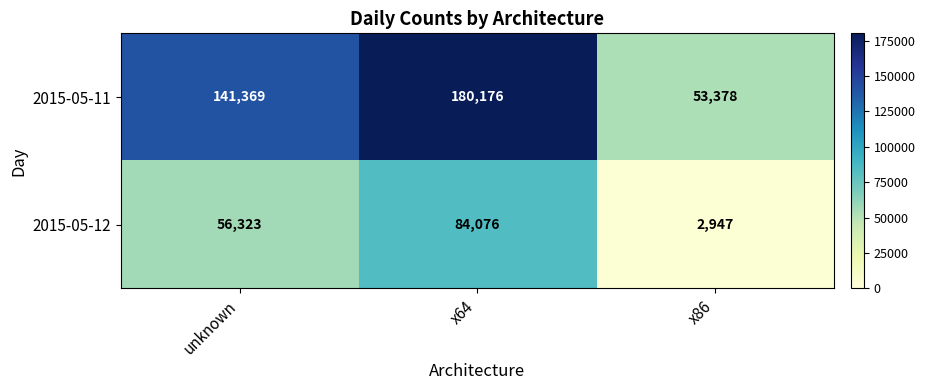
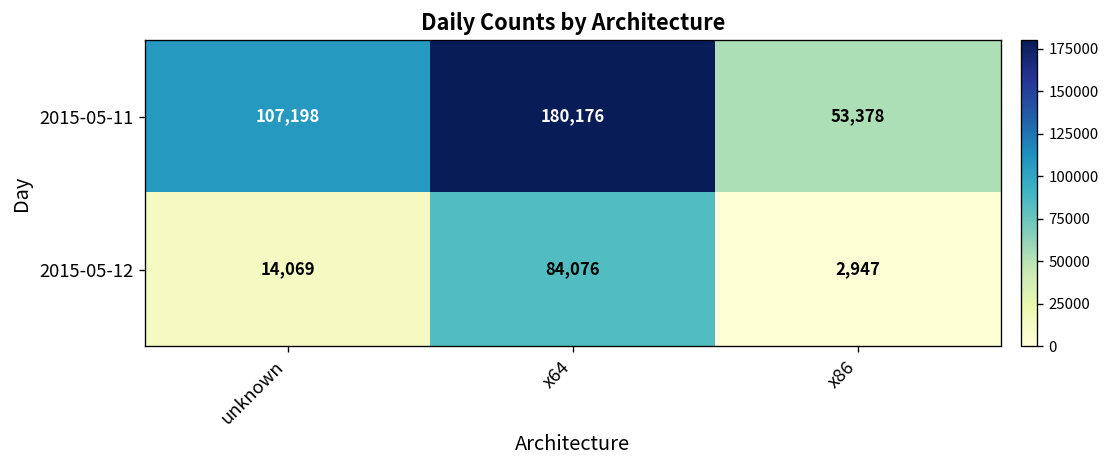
2015-05-11, unknown: 141,369 -> 107,198
2015-05-12, unknown: 56,323 -> 14,069
